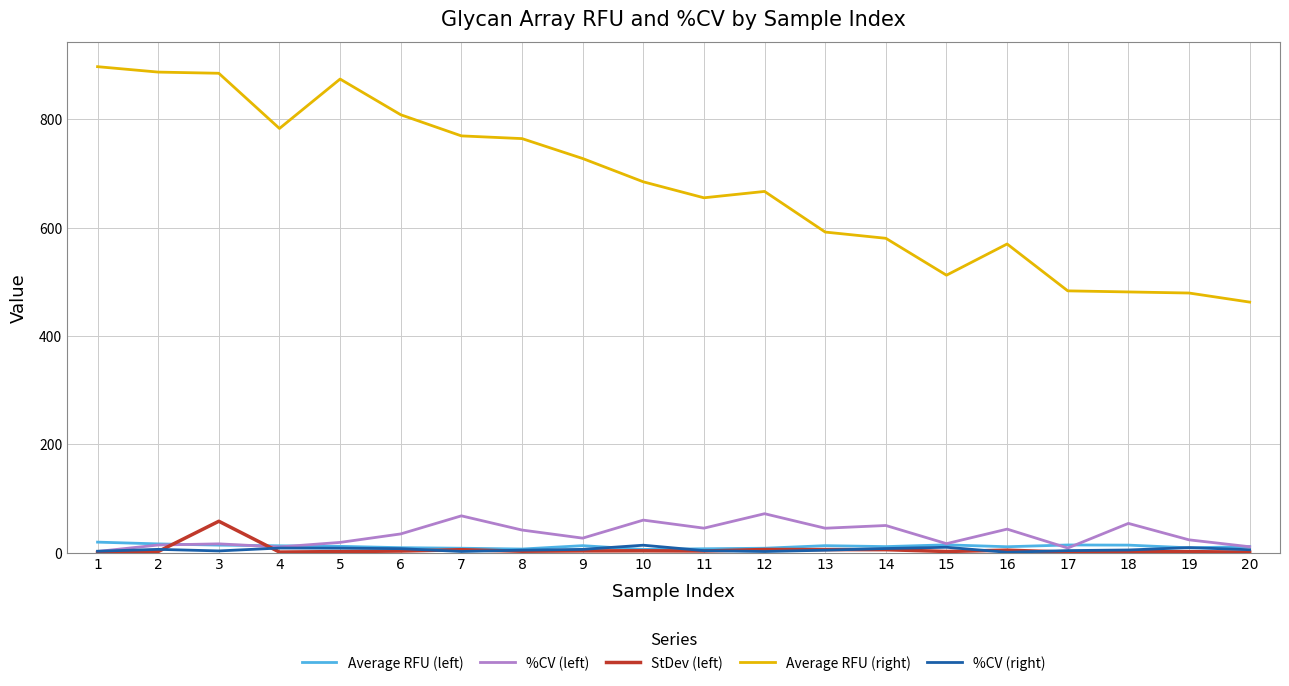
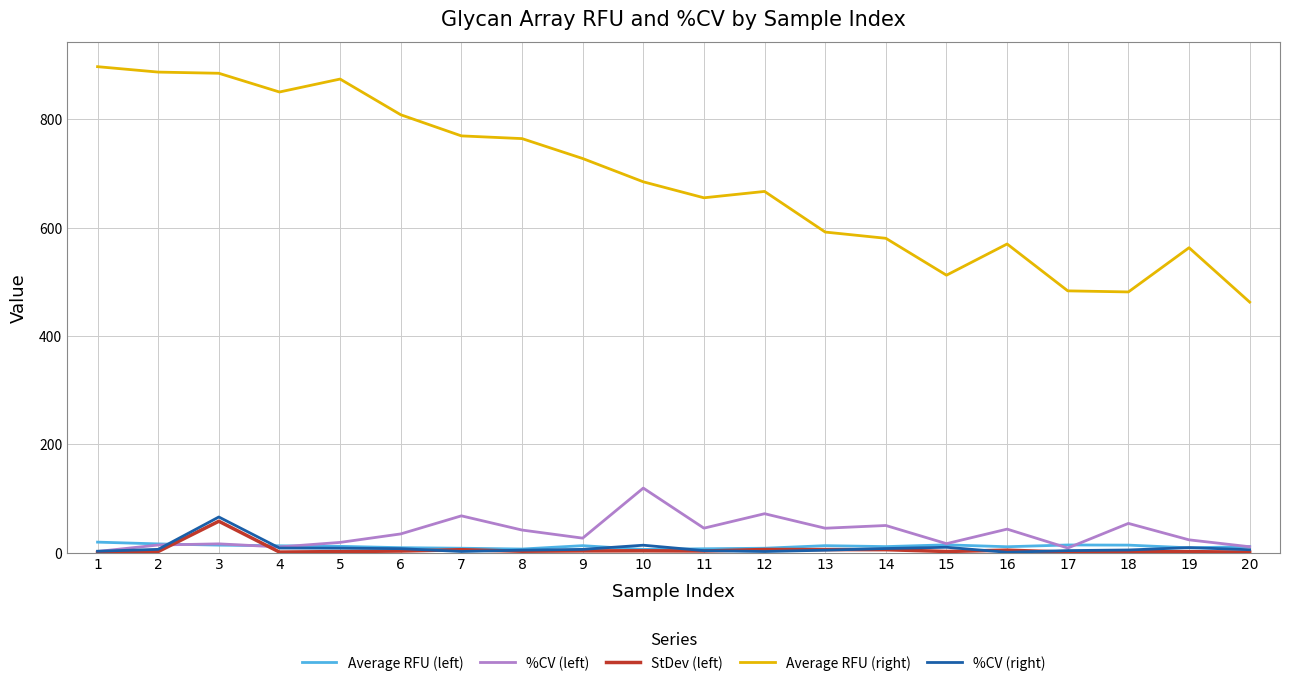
%CV (right), 3: 0 -> 70
Average RFU (right), 4: 780 -> 850
%CV (left), 10: 60 -> 120
Average RFU (right), 19: 480 -> 560
